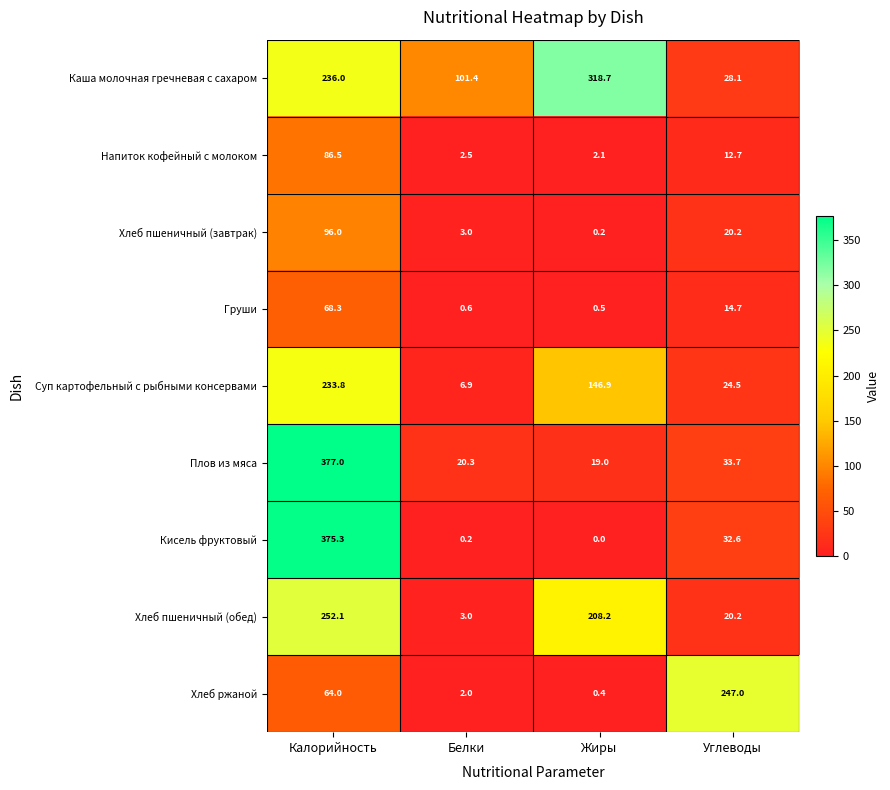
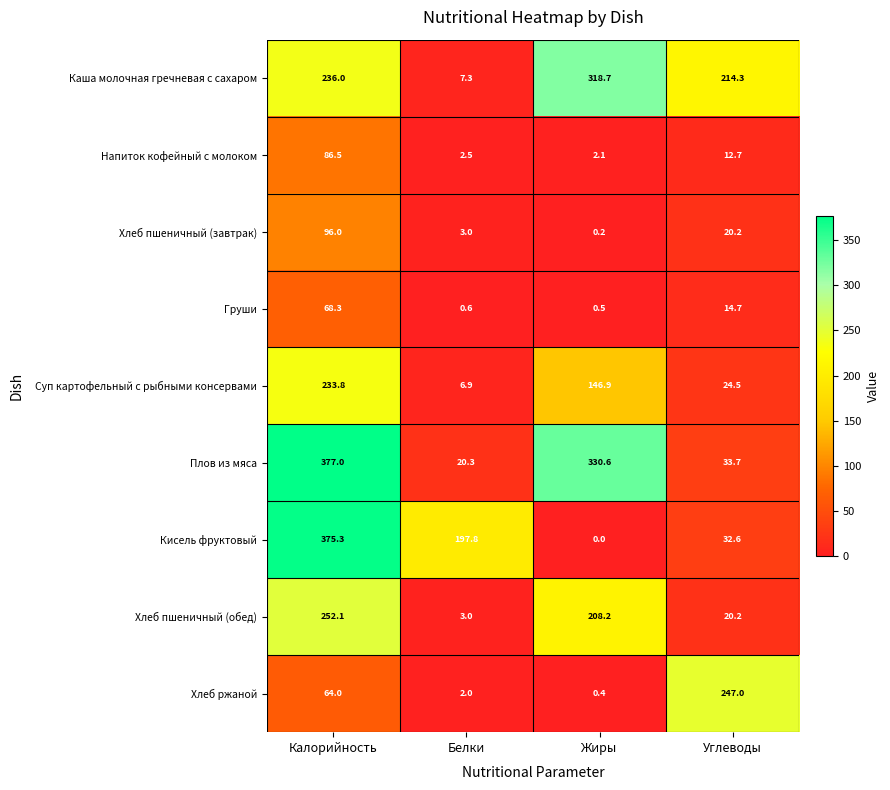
Каша молочная гречневая с сахаром, Белки: 101.4 -> 7.3
Каша молочная гречневая с сахаром, Углеводы: 28.1 -> 214.3
Плов из мяса, Жиры: 19.0 -> 330.6
Кисель фруктовый, Белки: 0.2 -> 197.8
